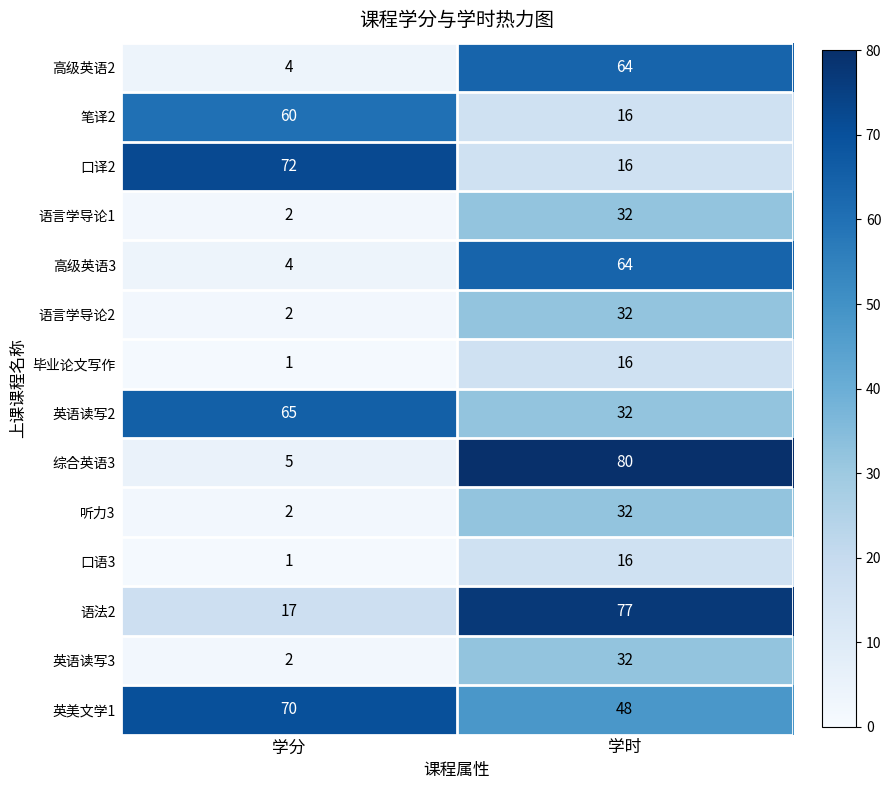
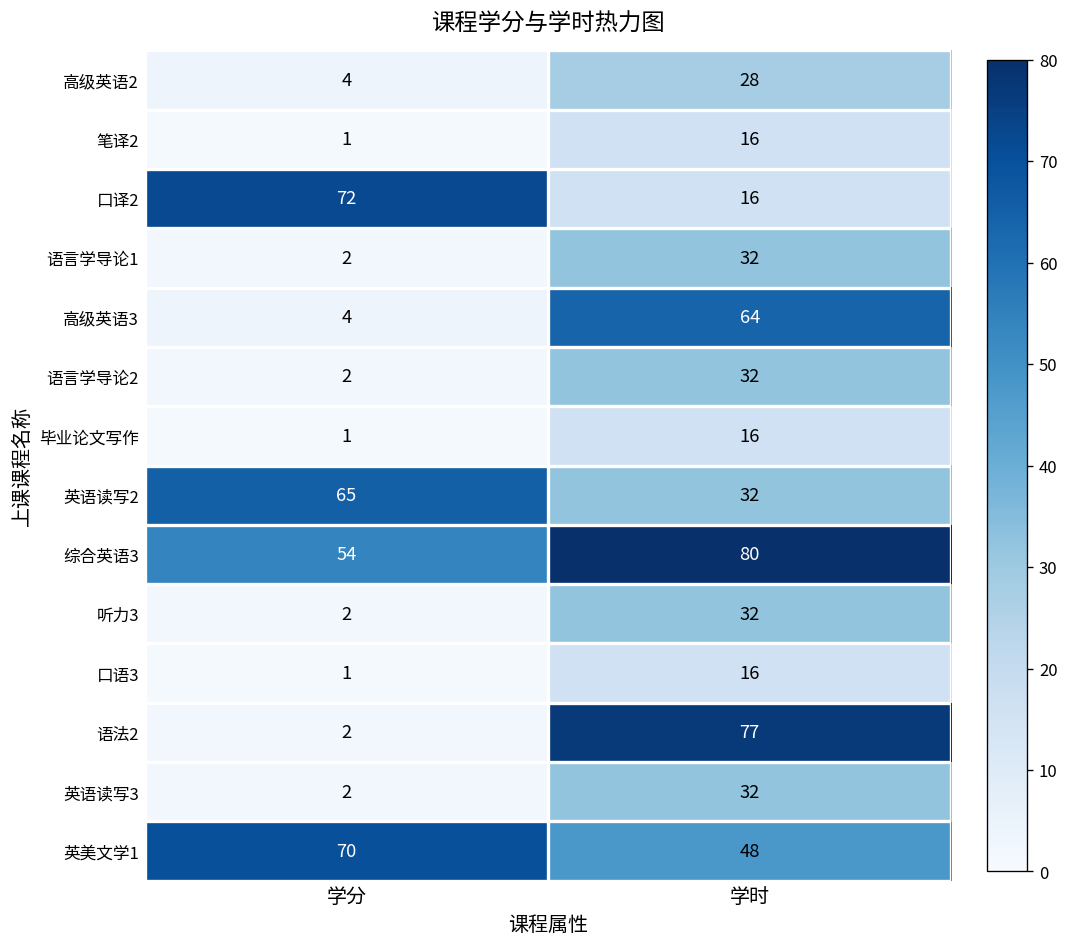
高级英语2, 学时: 64 -> 28
笔译2, 学分: 60 -> 1
综合英语3, 学分: 5 -> 54
语法2, 学分: 17 -> 2
